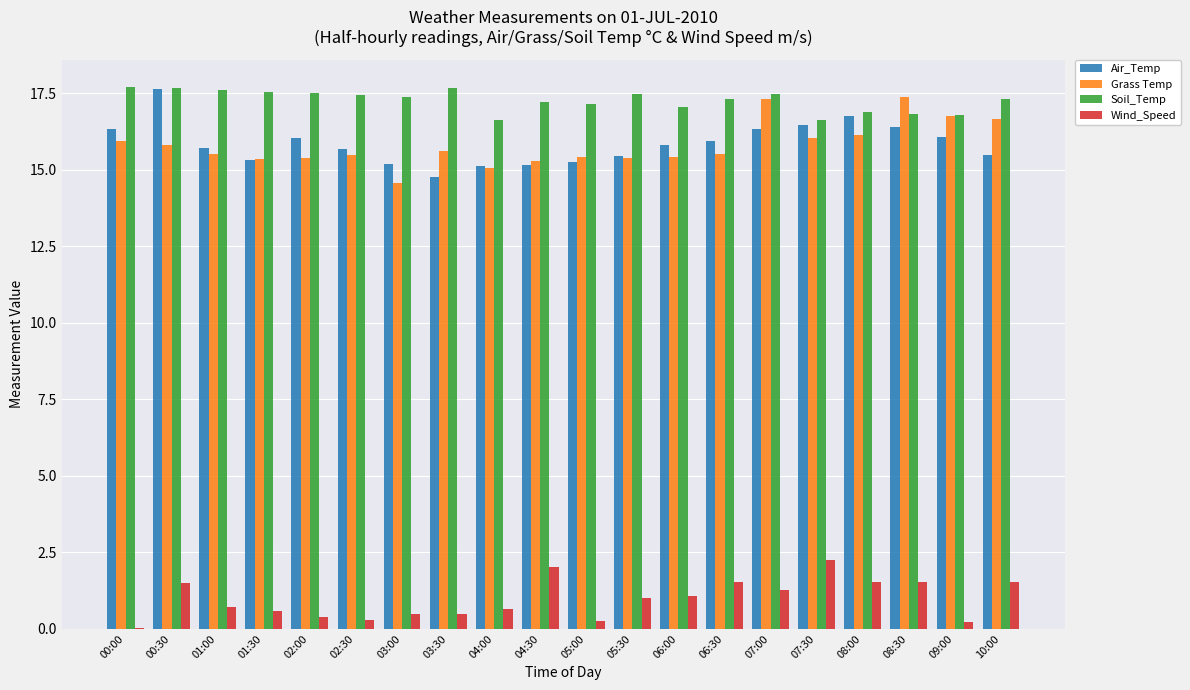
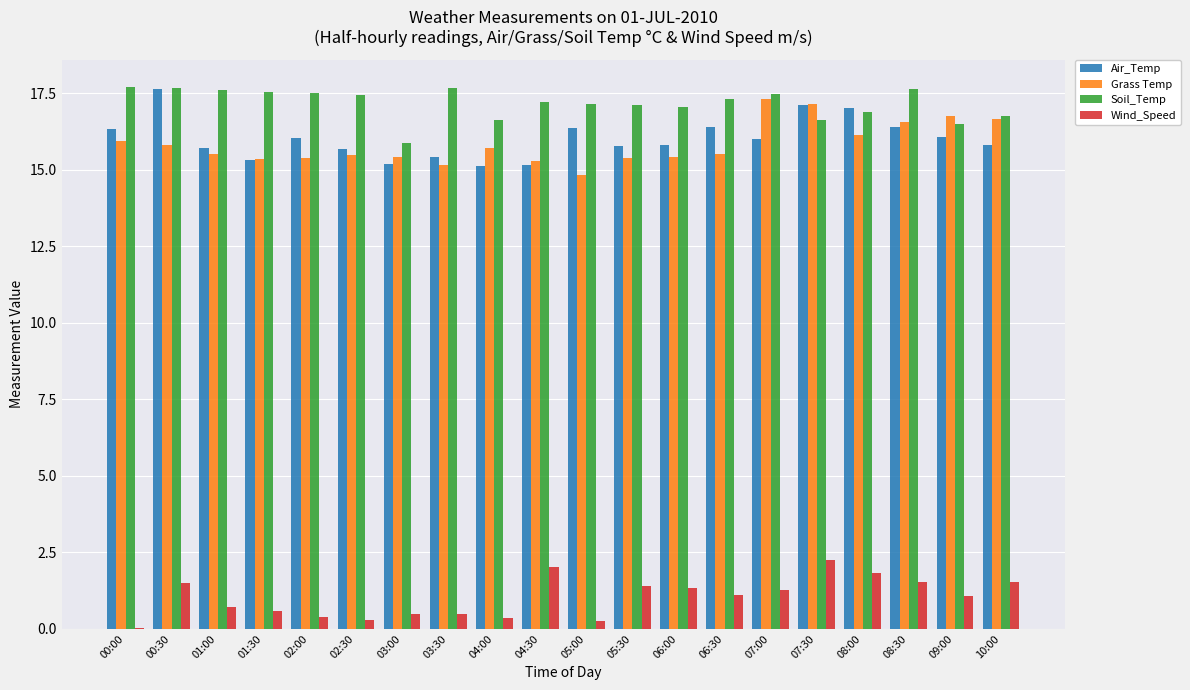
Grass Temp, 03:00: 14.6 -> 15.4
Soil_Temp, 03:00: 17.4 -> 15.9
Air_Temp, 03:30: 14.8 -> 15.4
Grass Temp, 03:30: 15.6 -> 15.2
Grass Temp, 04:00: 15.1 -> 15.7
Wind_Speed, 04:00: 0.7 -> 0.3
Air_Temp, 05:00: 15.2 -> 16.4
Grass Temp, 05:00: 15.4 -> 14.8
Air_Temp, 05:30: 15.4 -> 15.8
Soil_Temp, 05:30: 17.5 -> 17.1
Wind_Speed, 05:30: 1.0 -> 1.4
Wind_Speed, 06:00: 1.1 -> 1.3
Air_Temp, 06:30: 16.0 -> 16.4
Wind_Speed, 06:30: 1.5 -> 1.1
Air_Temp, 07:00: 16.4 -> 16.0
Air_Temp, 07:30: 16.5 -> 17.1
Grass Temp, 07:30: 16.0 -> 17.2
Air_Temp, 08:00: 16.8 -> 17.0
Wind_Speed, 08:00: 1.5 -> 1.8
Grass Temp, 08:30: 17.4 -> 16.6
Soil_Temp, 08:30: 16.8 -> 17.7
Soil_Temp, 09:00: 16.8 -> 16.5
Wind_Speed, 09:00: 0.2 -> 1.1
Air_Temp, 10:00: 15.5 -> 15.8
Soil_Temp, 10:00: 17.3 -> 16.8
